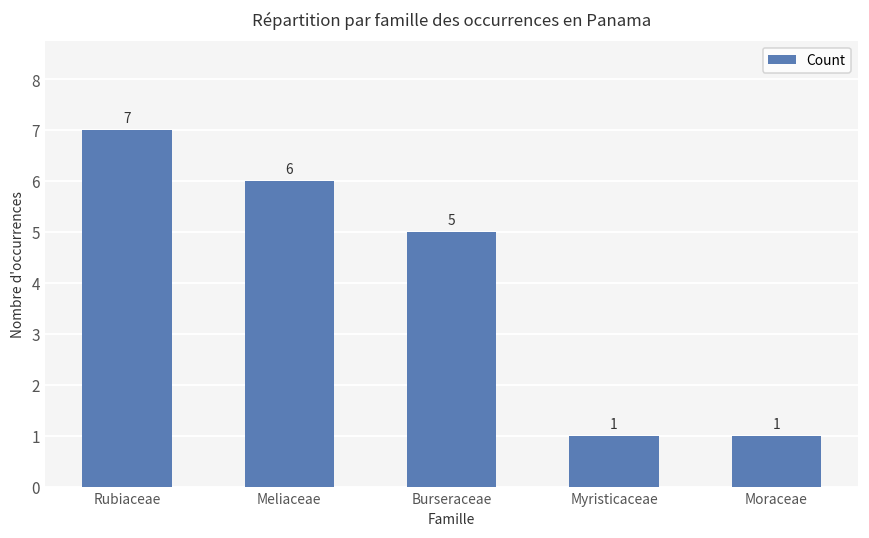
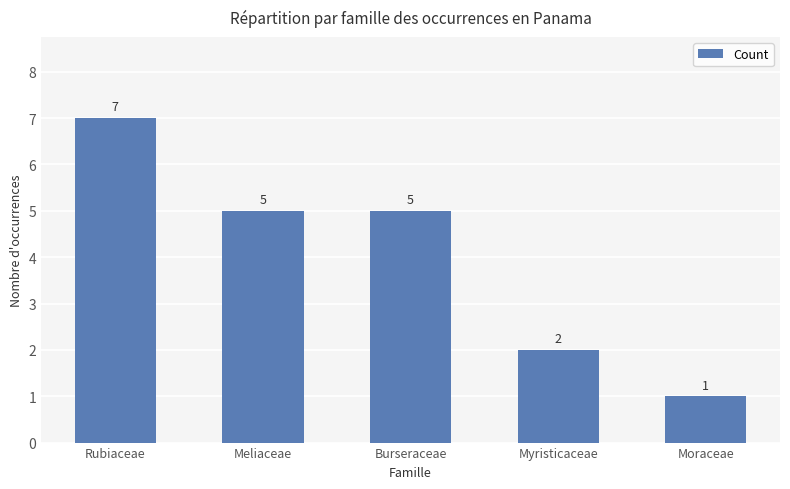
Meliaceae: 6 -> 5
Myristicaceae: 1 -> 2
